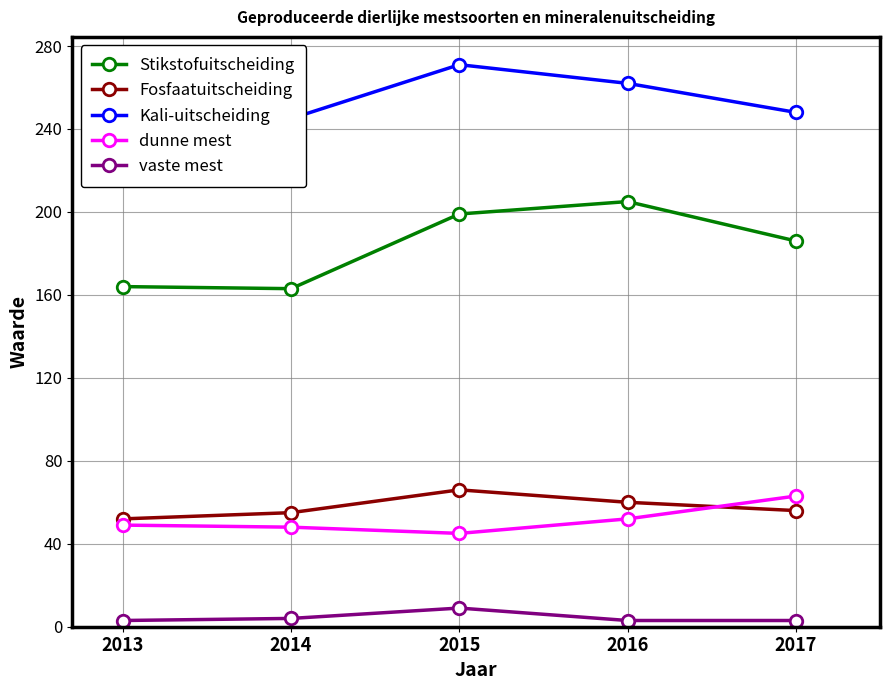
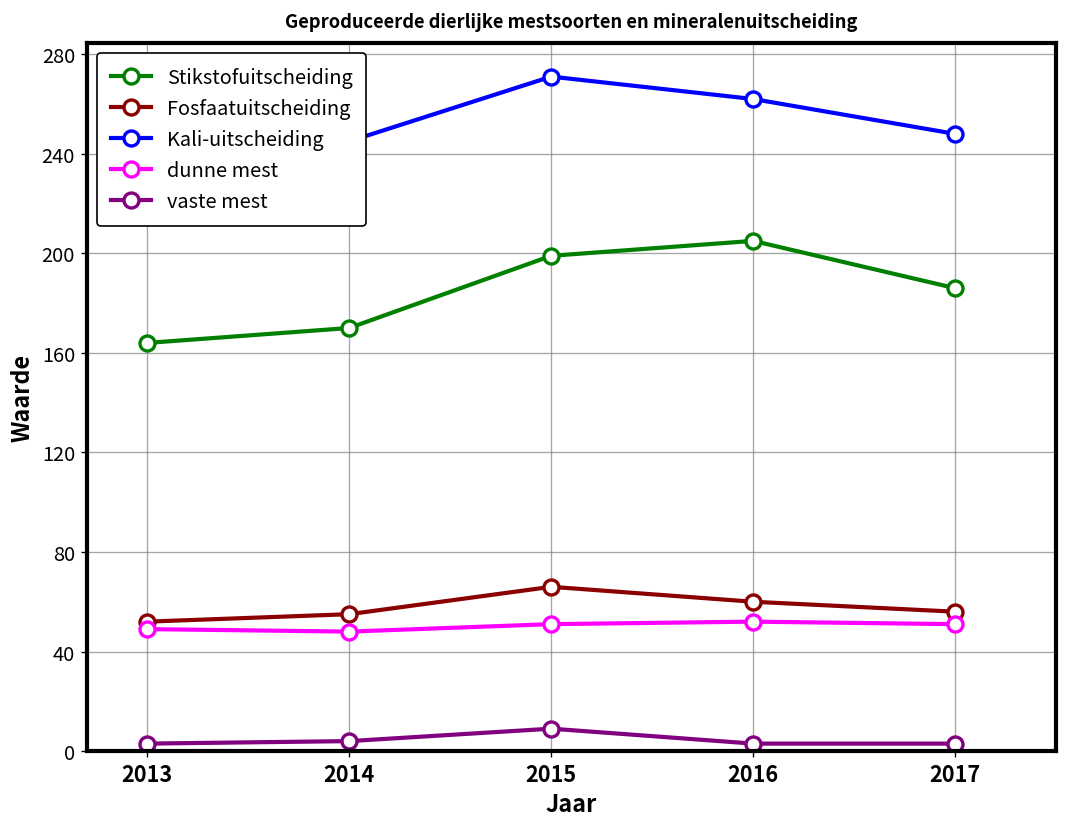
Stikstofuitscheiding, 2014: 163 -> 170
dunne mest, 2015: 45 -> 51
dunne mest, 2017: 63 -> 51
